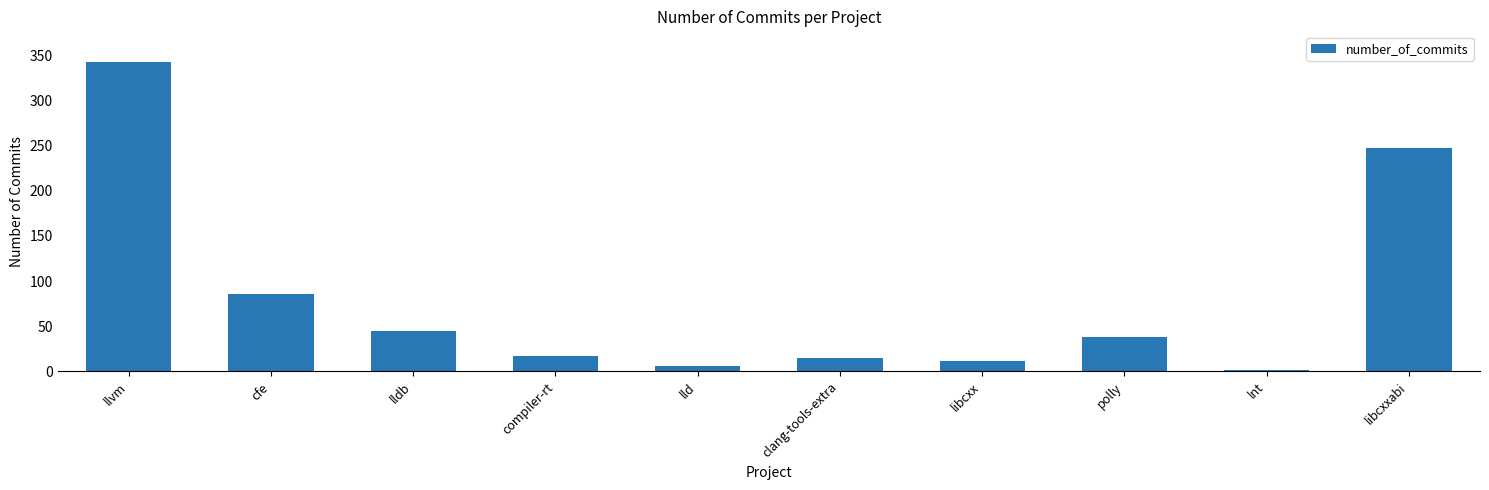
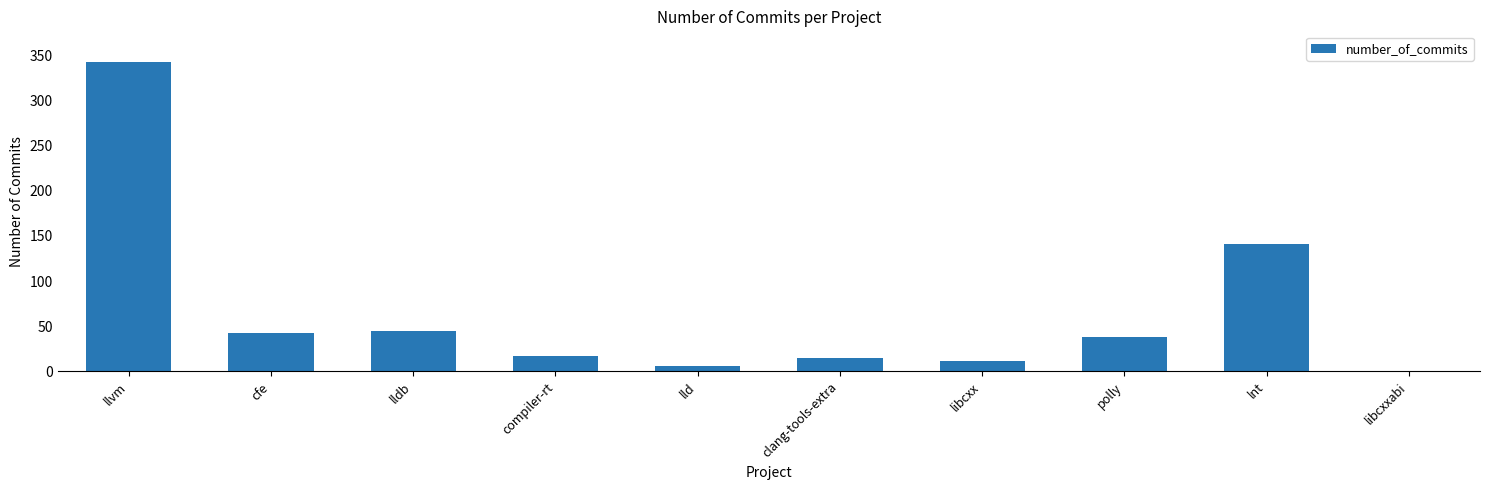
cfe: 90 -> 40
lnt: 0 -> 140
libcxxabi: 250 -> 0
